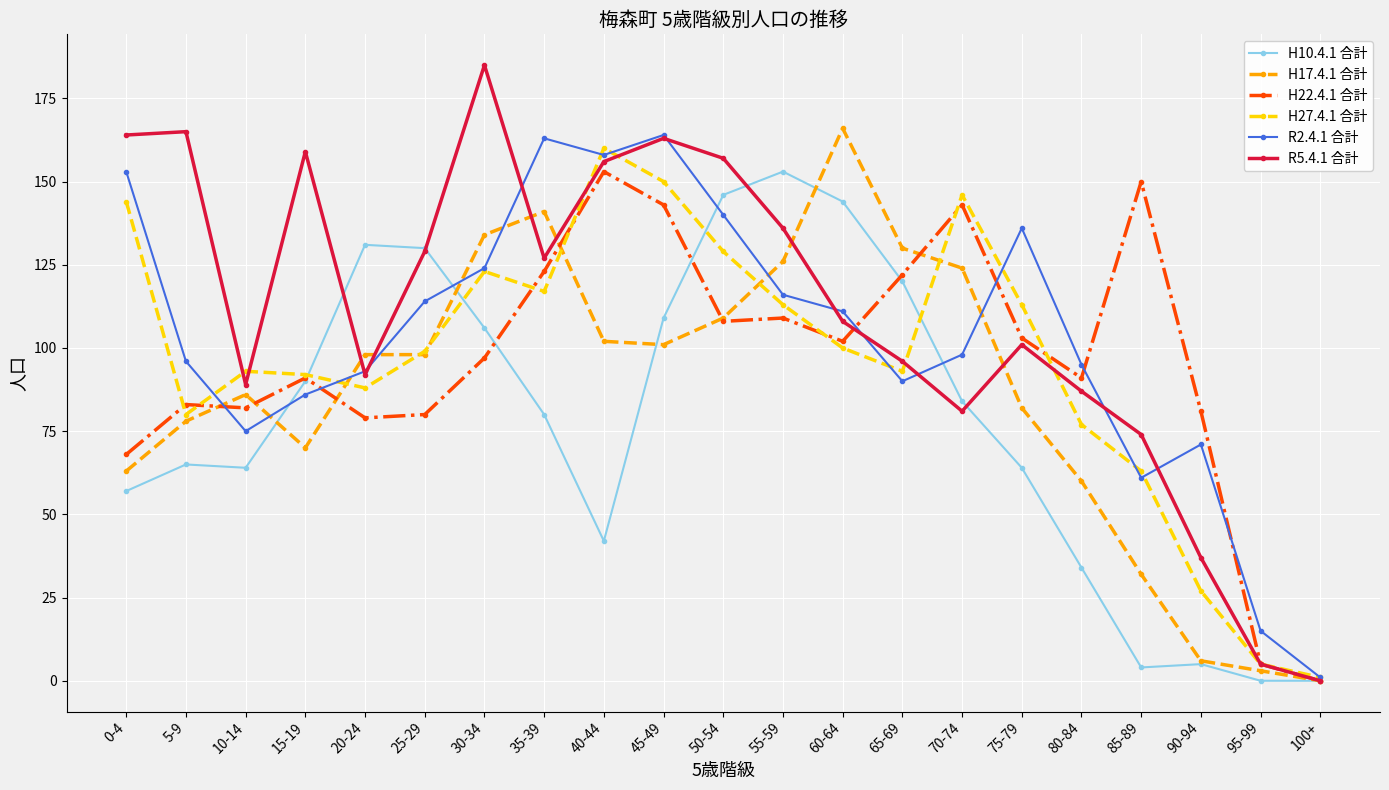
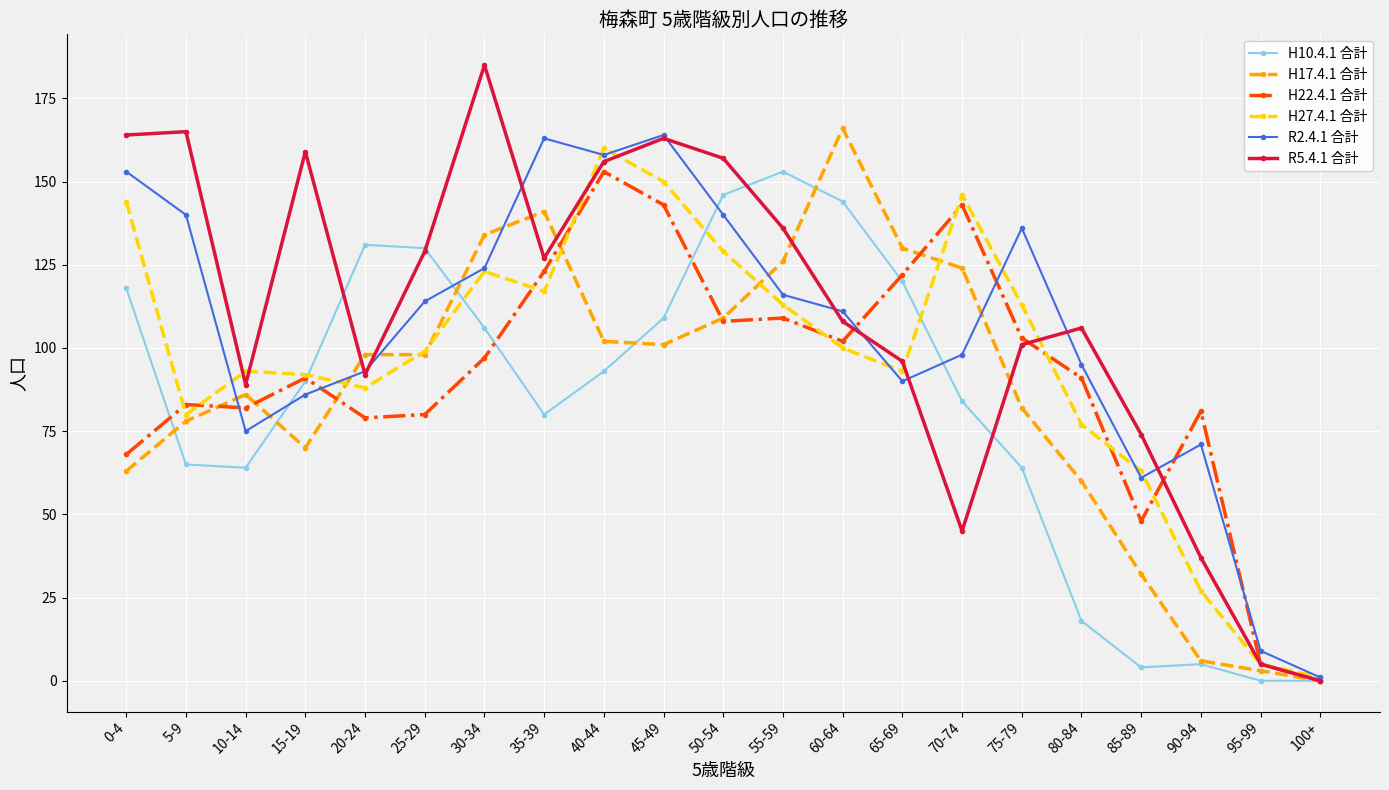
H10.4.1 合計, 0-4: 57 -> 118
R2.4.1 合計, 5-9: 96 -> 140
H10.4.1 合計, 40-44: 42 -> 93
R5.4.1 合計, 70-74: 81 -> 45
H10.4.1 合計, 80-84: 34 -> 18
R5.4.1 合計, 80-84: 87 -> 106
H22.4.1 合計, 85-89: 150 -> 48
R2.4.1 合計, 95-99: 15 -> 9
